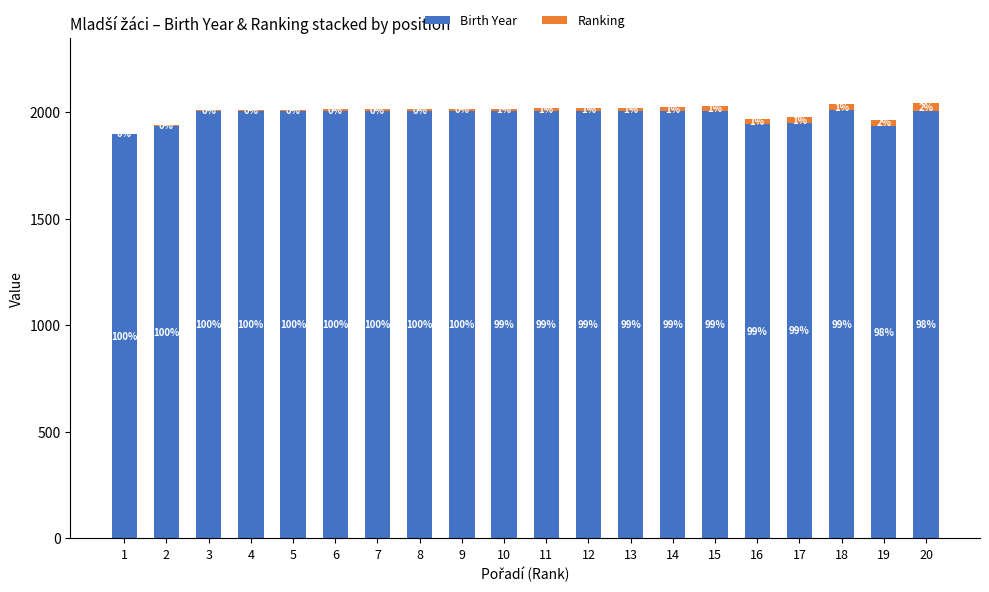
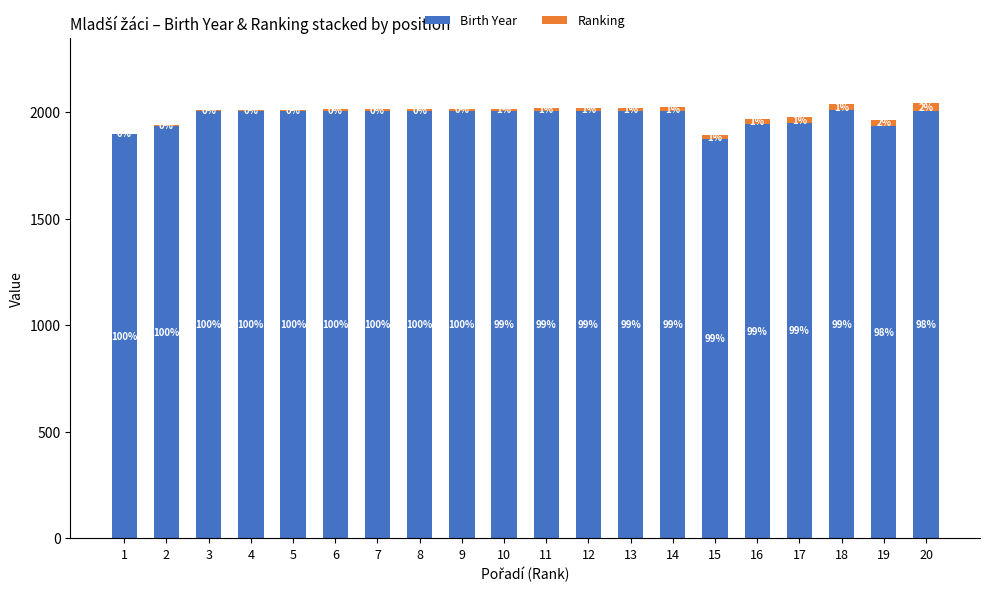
Birth Year, 15: 2010 -> 1870
